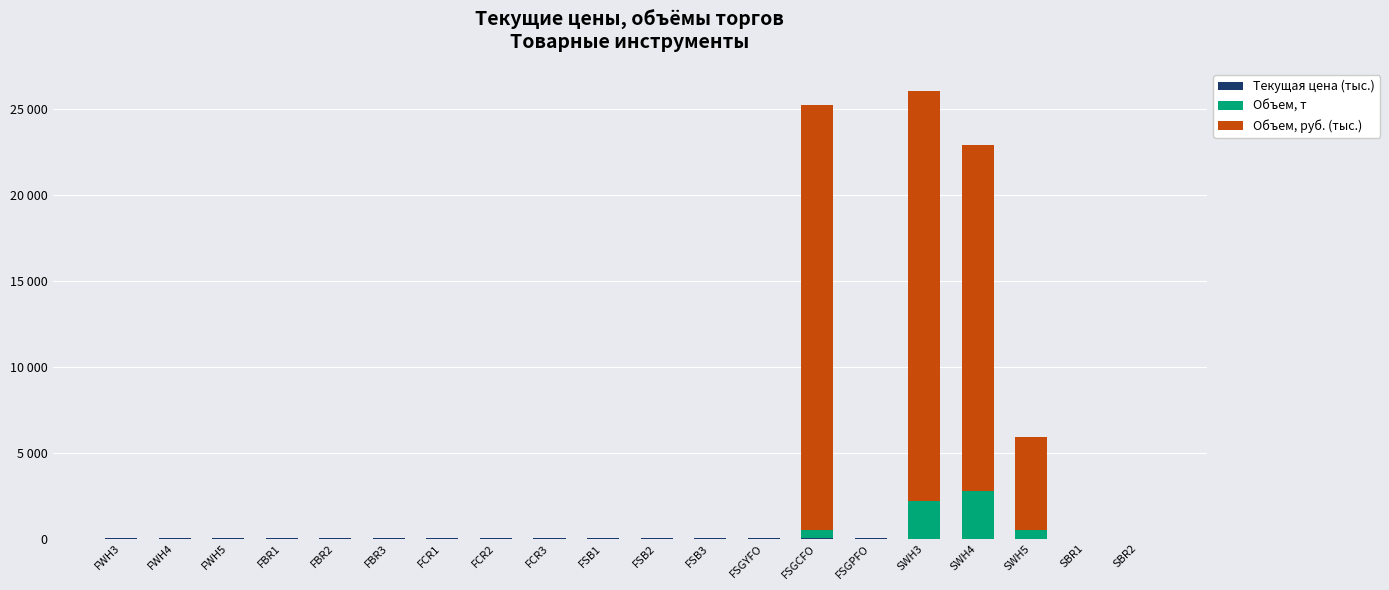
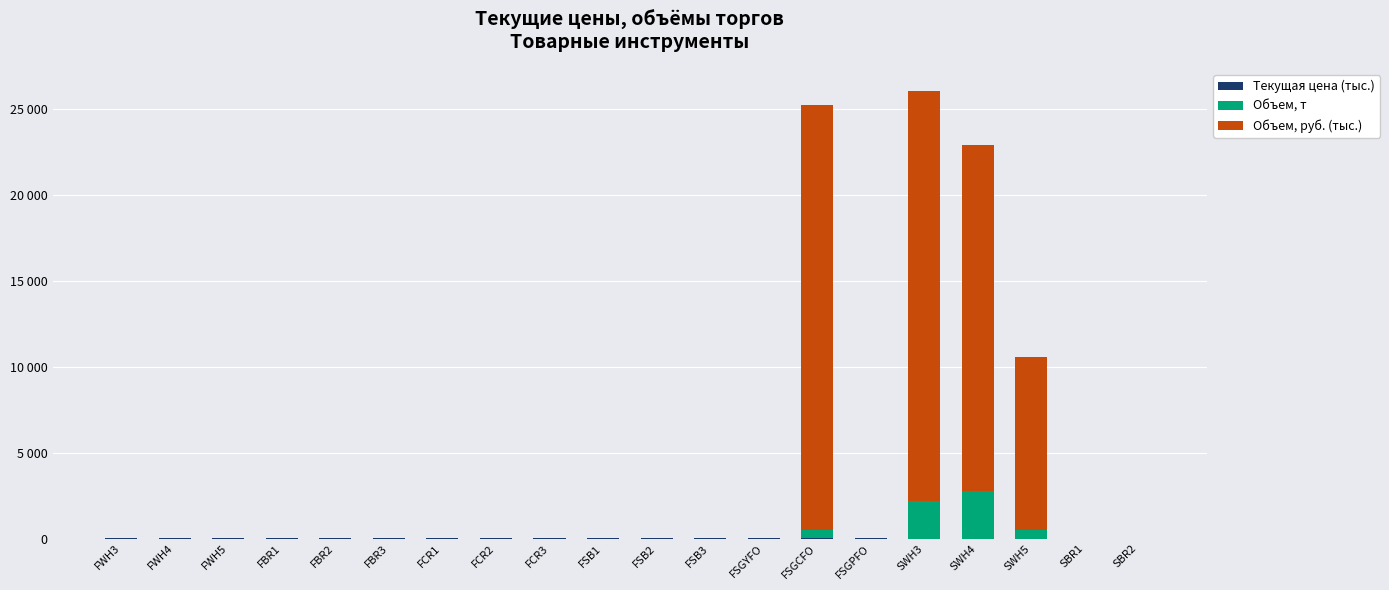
Объем, руб. (тыс.), SWH5: 5400 -> 10100
